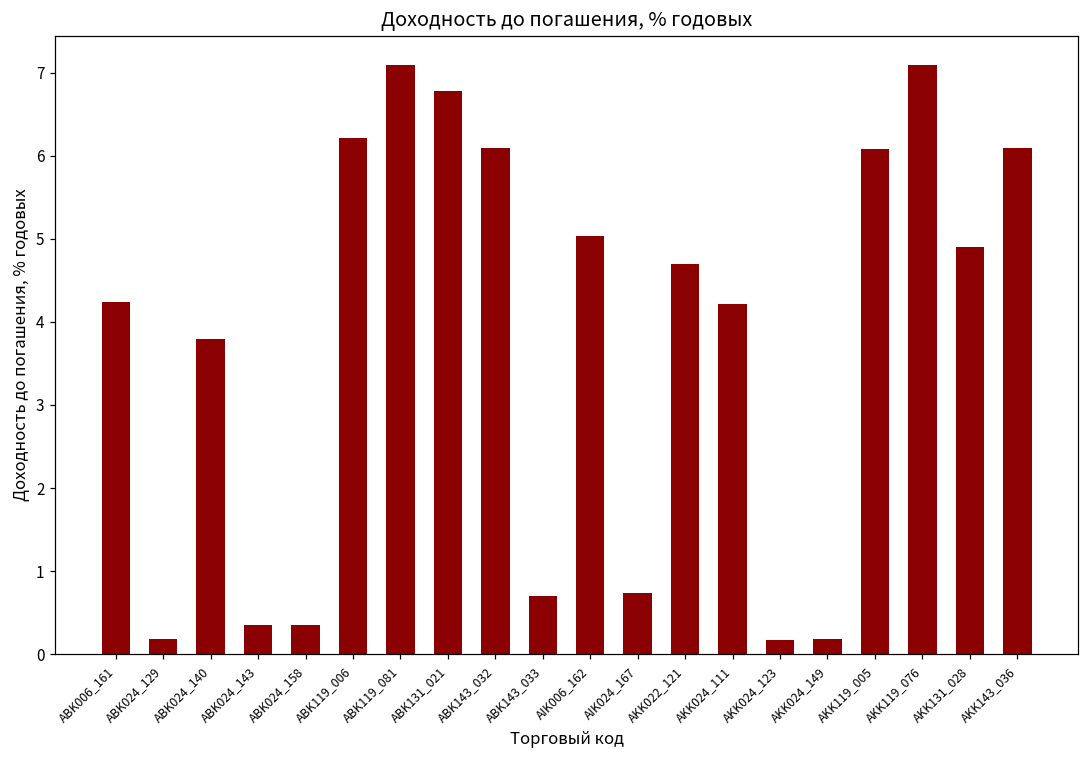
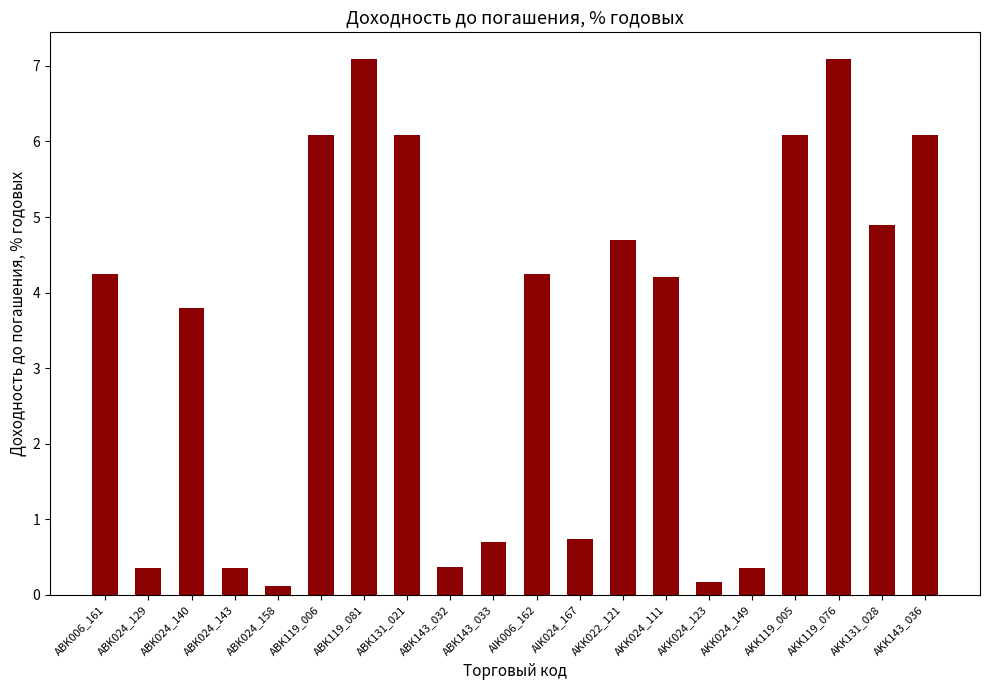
ABK024_129: 0.2 -> 0.4
ABK024_158: 0.4 -> 0.1
ABK119_006: 6.2 -> 6.1
ABK131_021: 6.8 -> 6.1
ABK143_032: 6.1 -> 0.4
AIK006_162: 5.0 -> 4.2
AKK024_149: 0.2 -> 0.4
